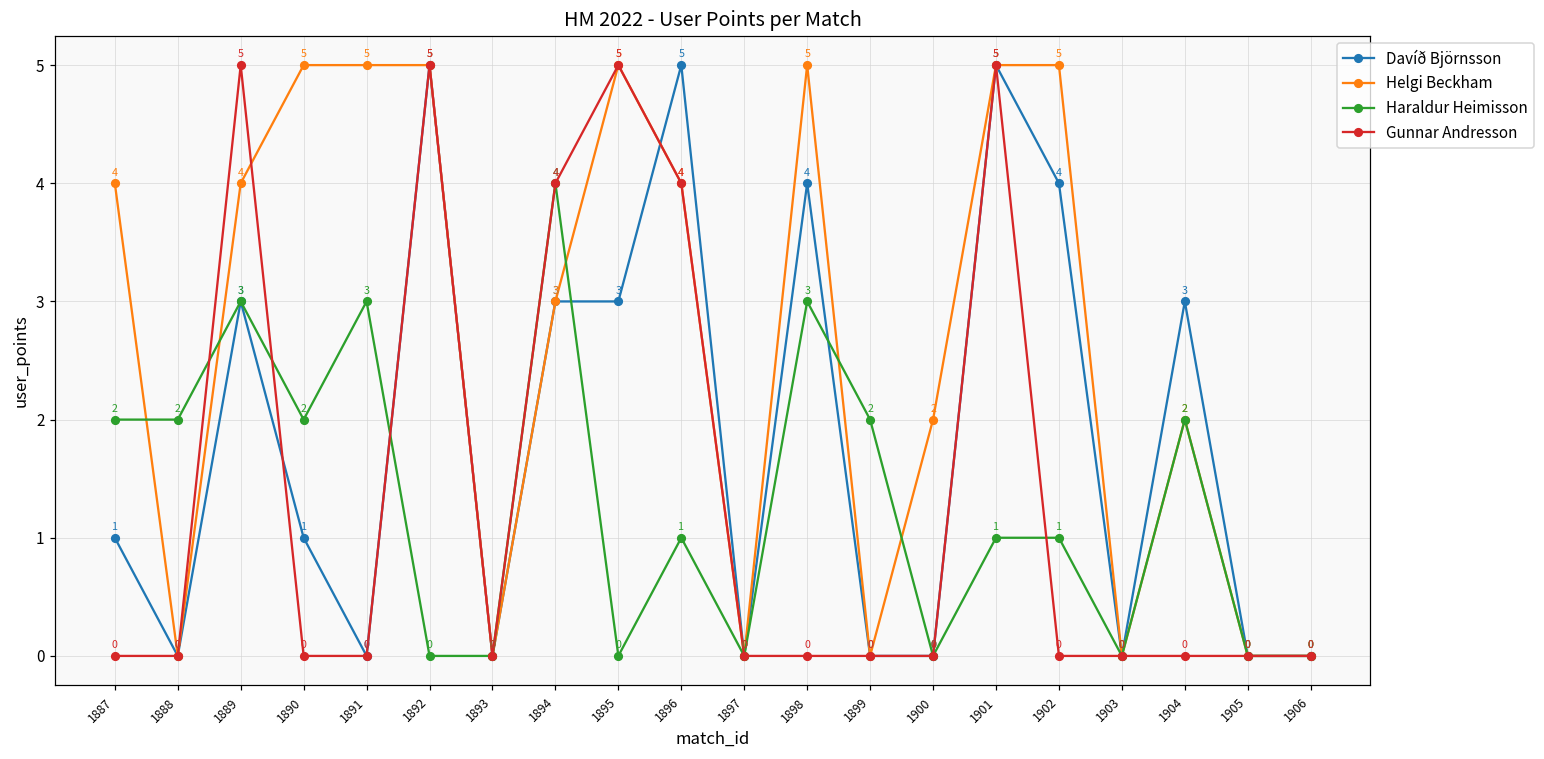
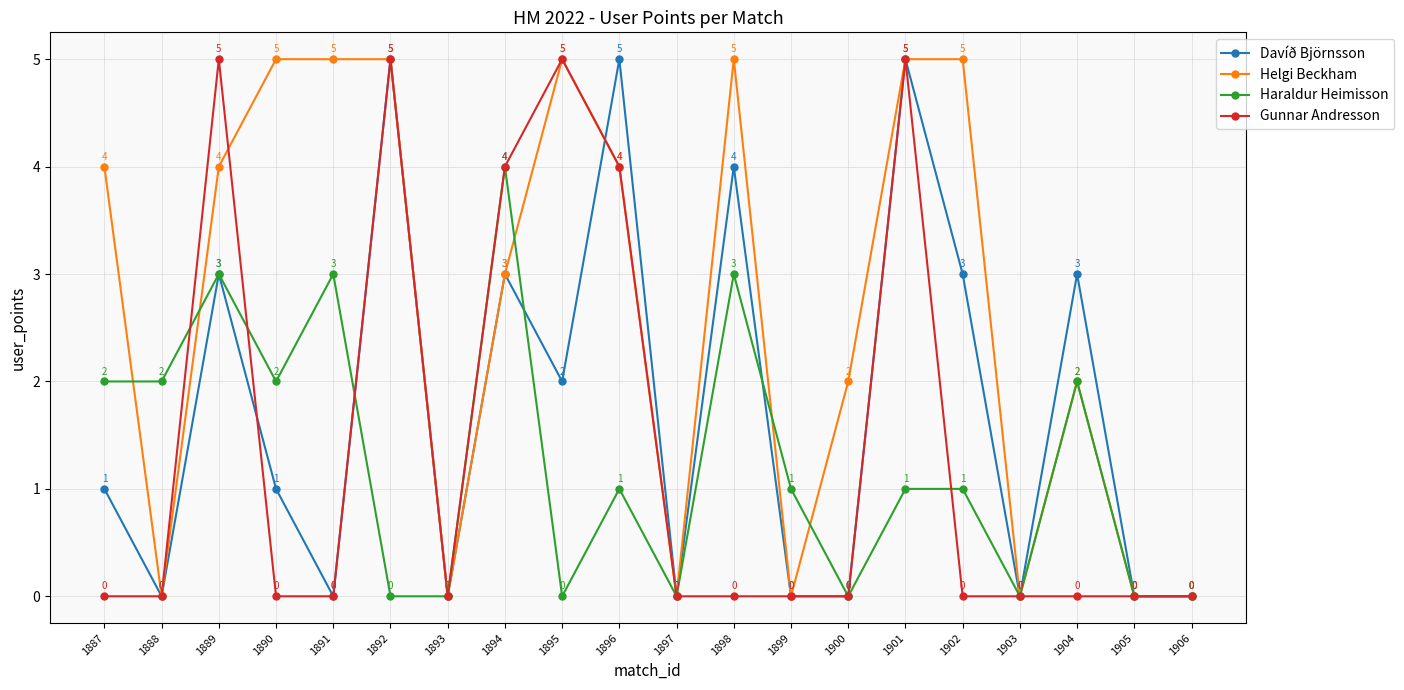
Davíð Björnsson, 1895: 3 -> 2
Haraldur Heimisson, 1899: 2 -> 1
Davíð Björnsson, 1902: 4 -> 3
